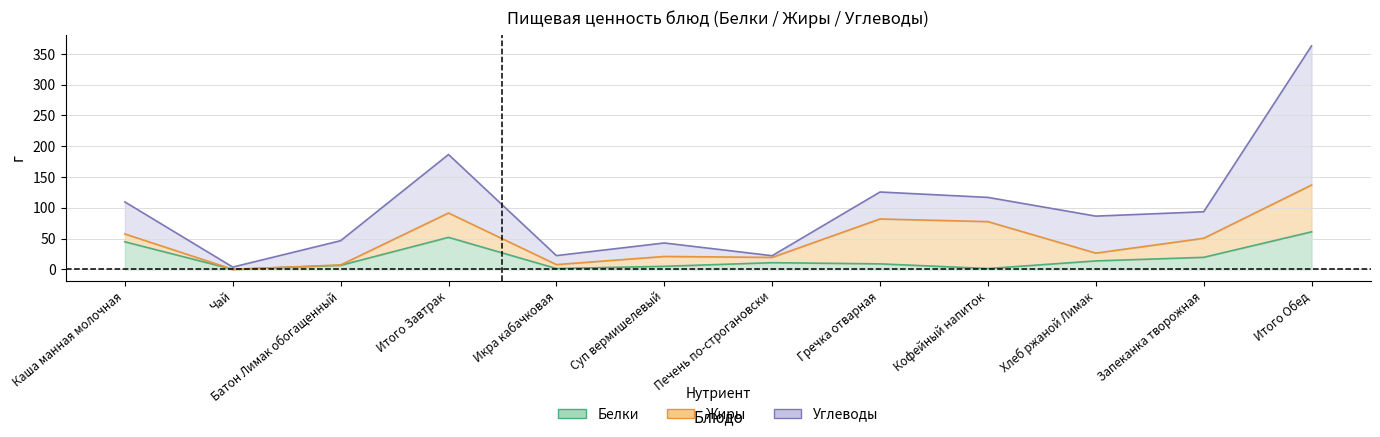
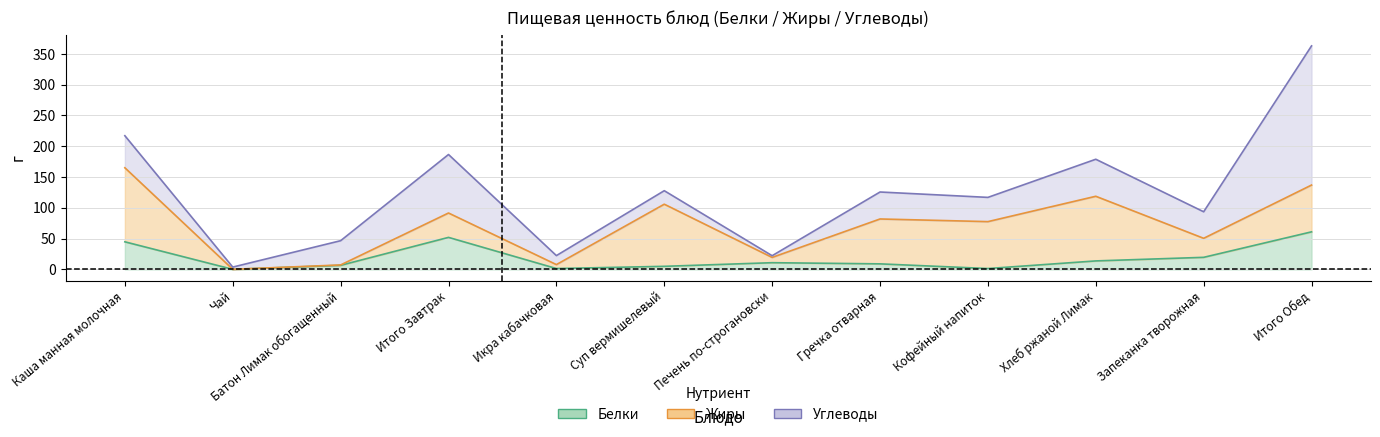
Жиры, Каша манная молочная: 10 -> 120
Жиры, Суп вермишелевый: 20 -> 100
Жиры, Хлеб ржаной Лимак: 10 -> 110
